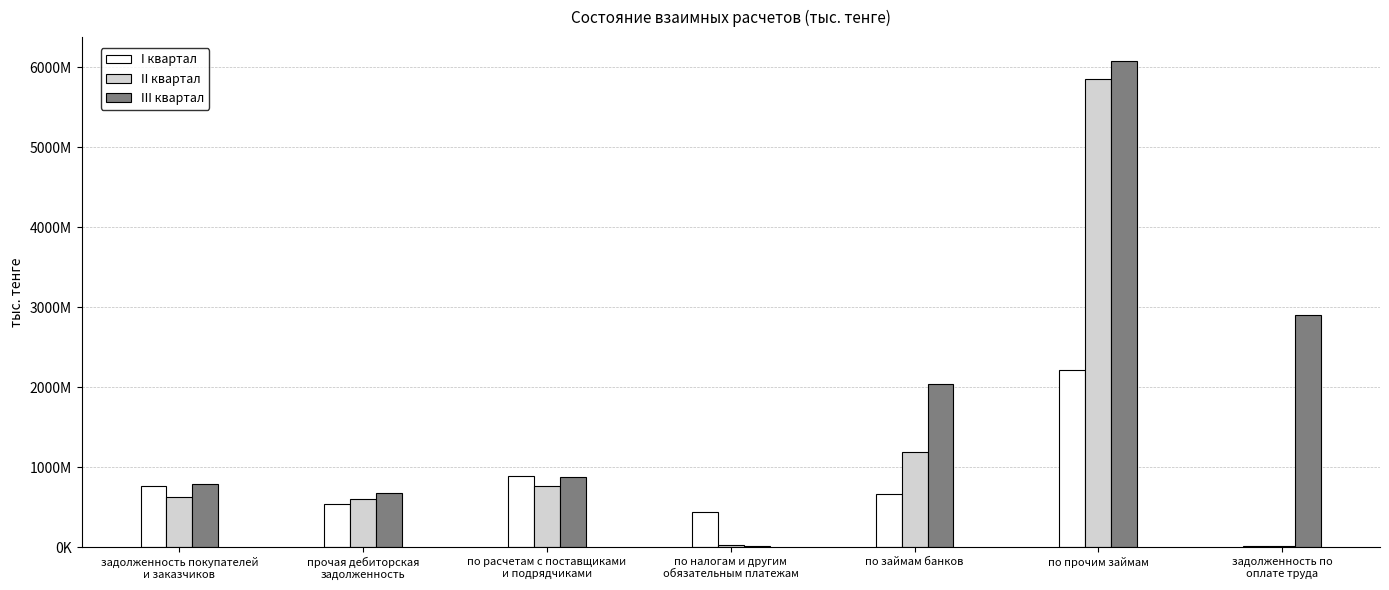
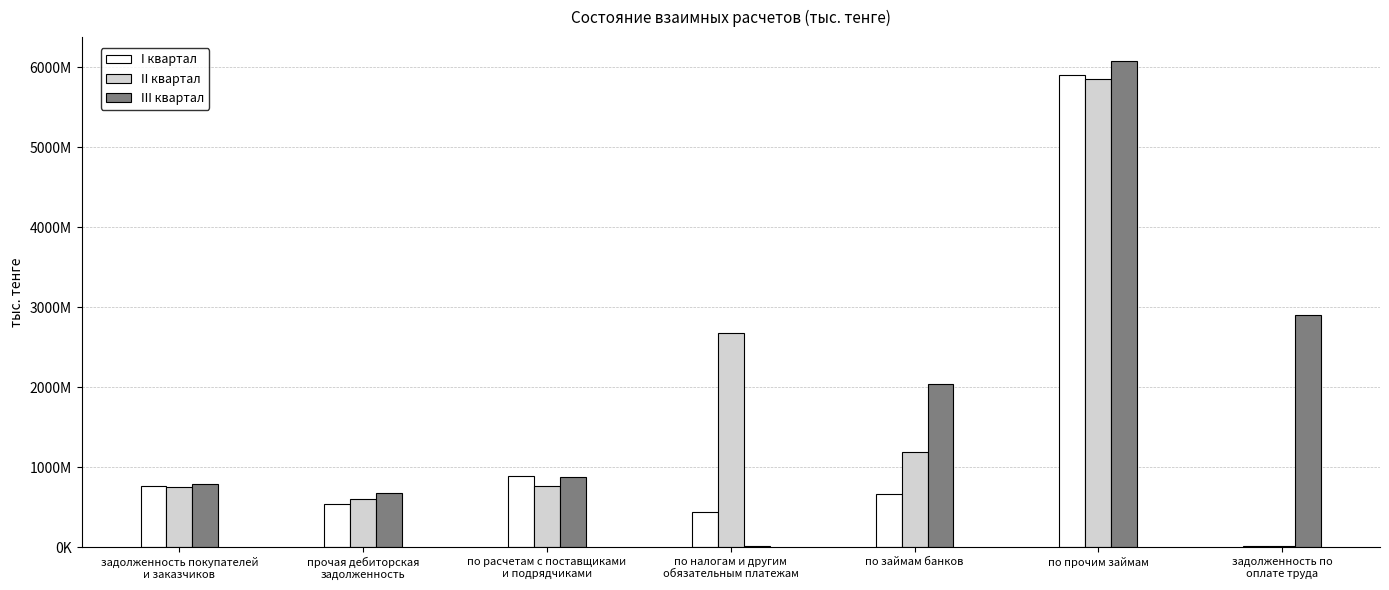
ІІ квартал, задолженность покупателей и заказчиков: 600000000 -> 800000000
ІІ квартал, по налогам и другим обязательным платежам: 0 -> 2700000000
І квартал, по прочим займам: 2200000000 -> 5900000000
